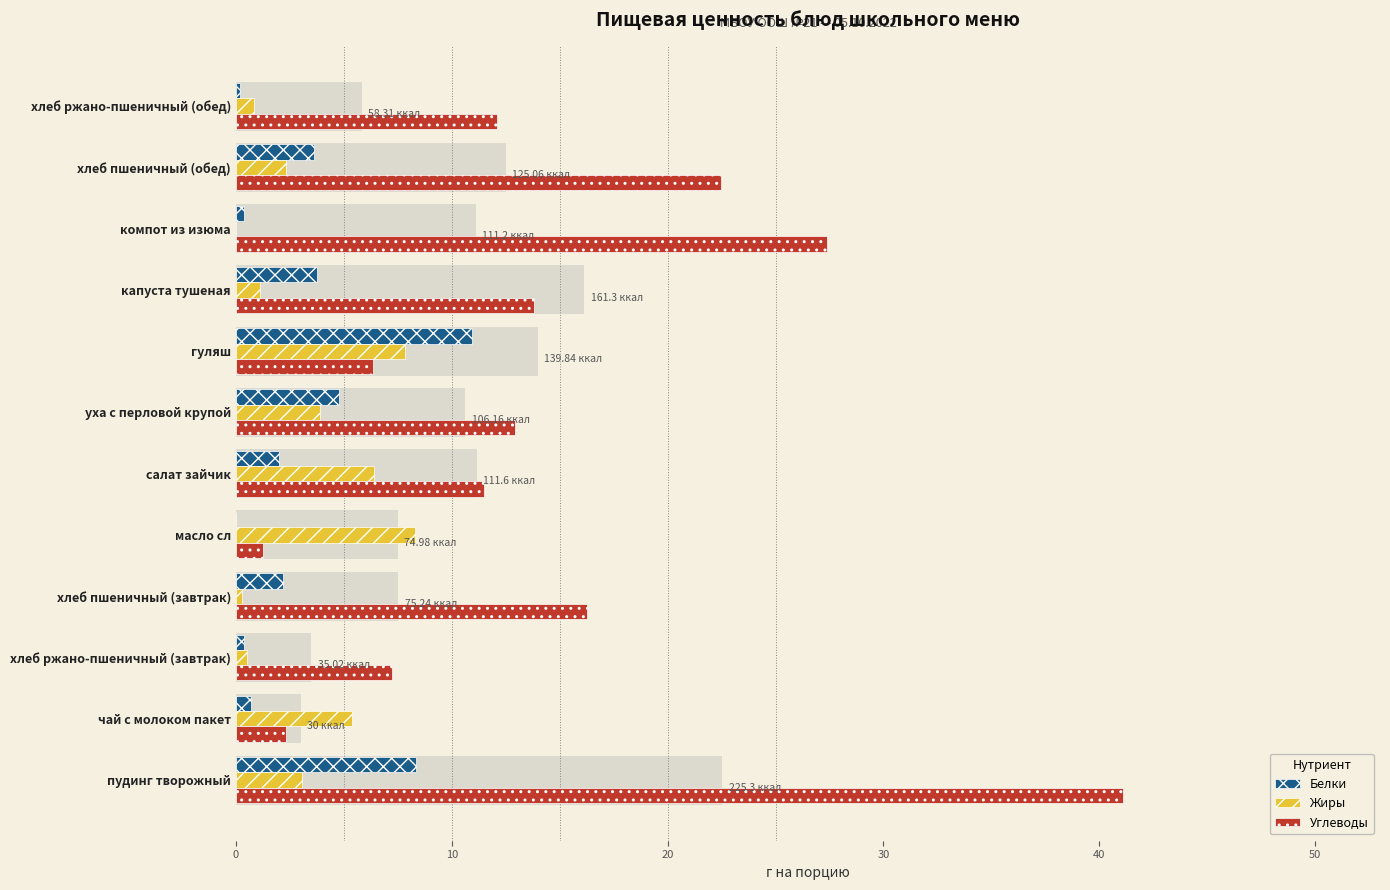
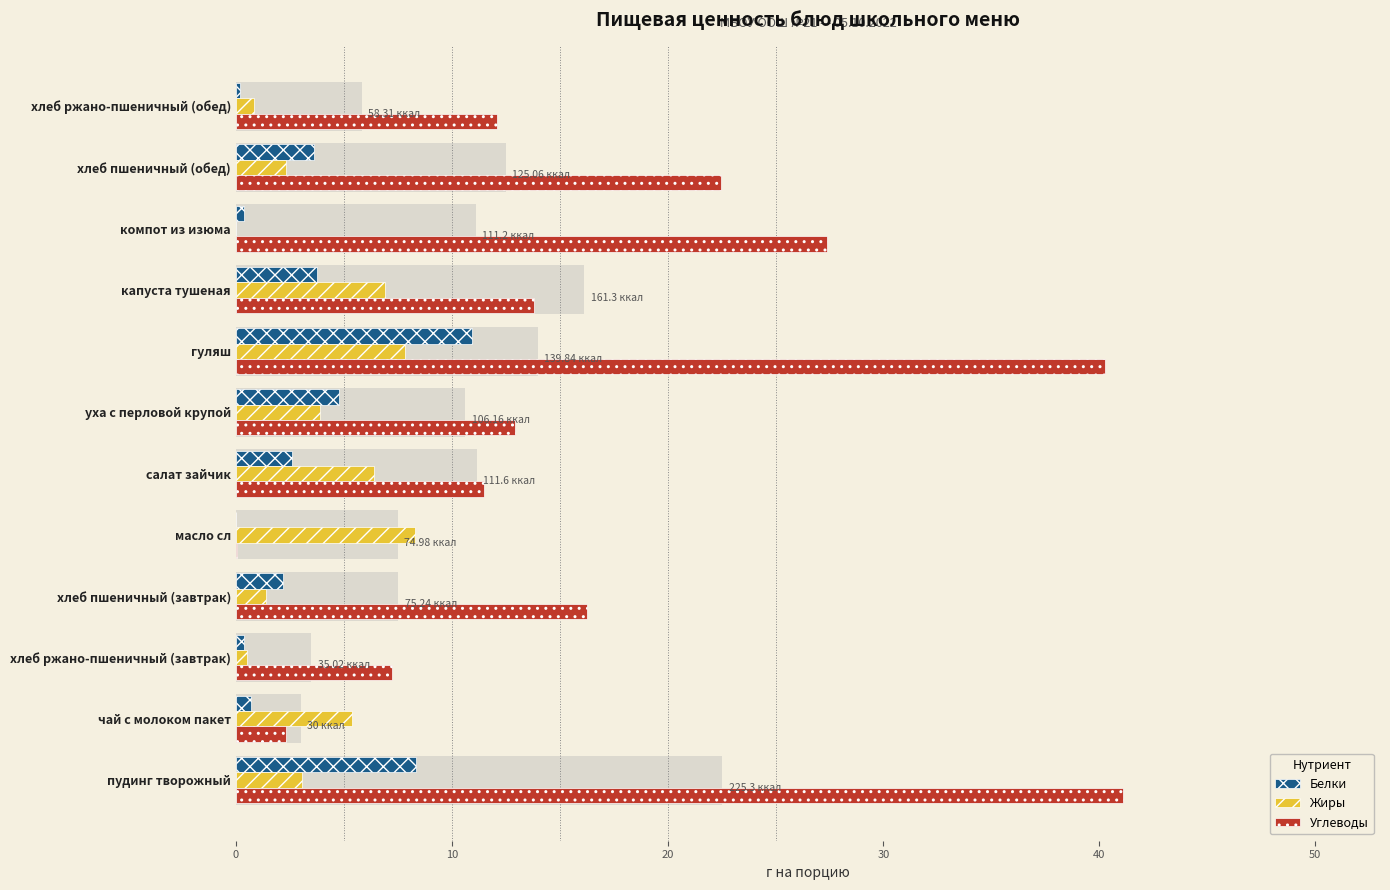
Жиры, капуста тушеная: 1.1 -> 6.9
Углеводы, гуляш: 6.4 -> 40.3
Белки, салат зайчик: 2.0 -> 2.6
Углеводы, масло сл: 1.3 -> 0.1
Жиры, хлеб пшеничный (завтрак): 0.3 -> 1.4
